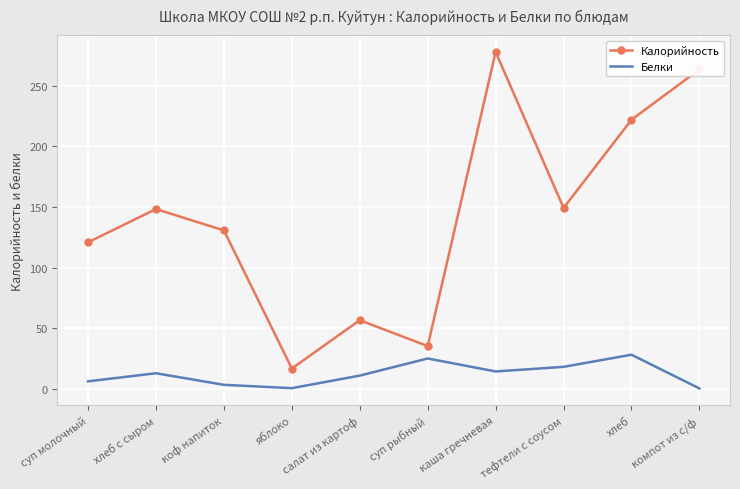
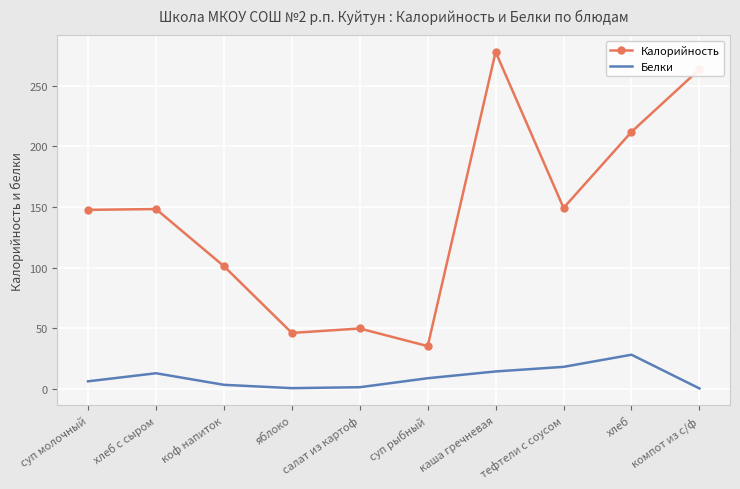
Калорийность, суп молочный: 121 -> 148
Калорийность, коф напиток: 131 -> 101
Калорийность, яблоко: 17 -> 46
Калорийность, салат из картоф: 57 -> 50
Белки, салат из картоф: 11 -> 1
Белки, суп рыбный: 25 -> 9
Калорийность, хлеб: 222 -> 212
